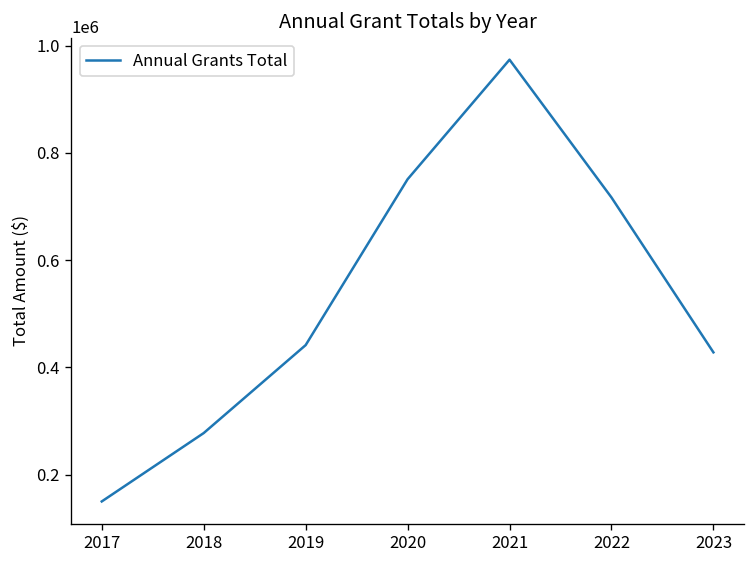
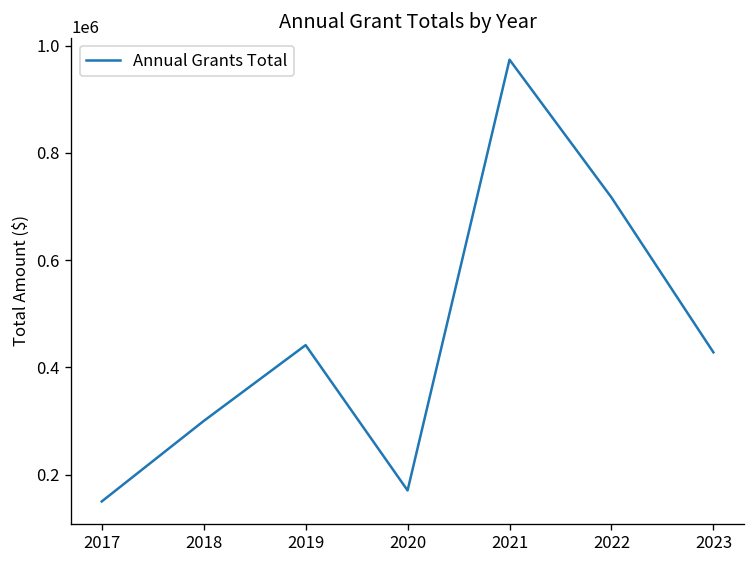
2018: 280000 -> 300000
2020: 750000 -> 170000
